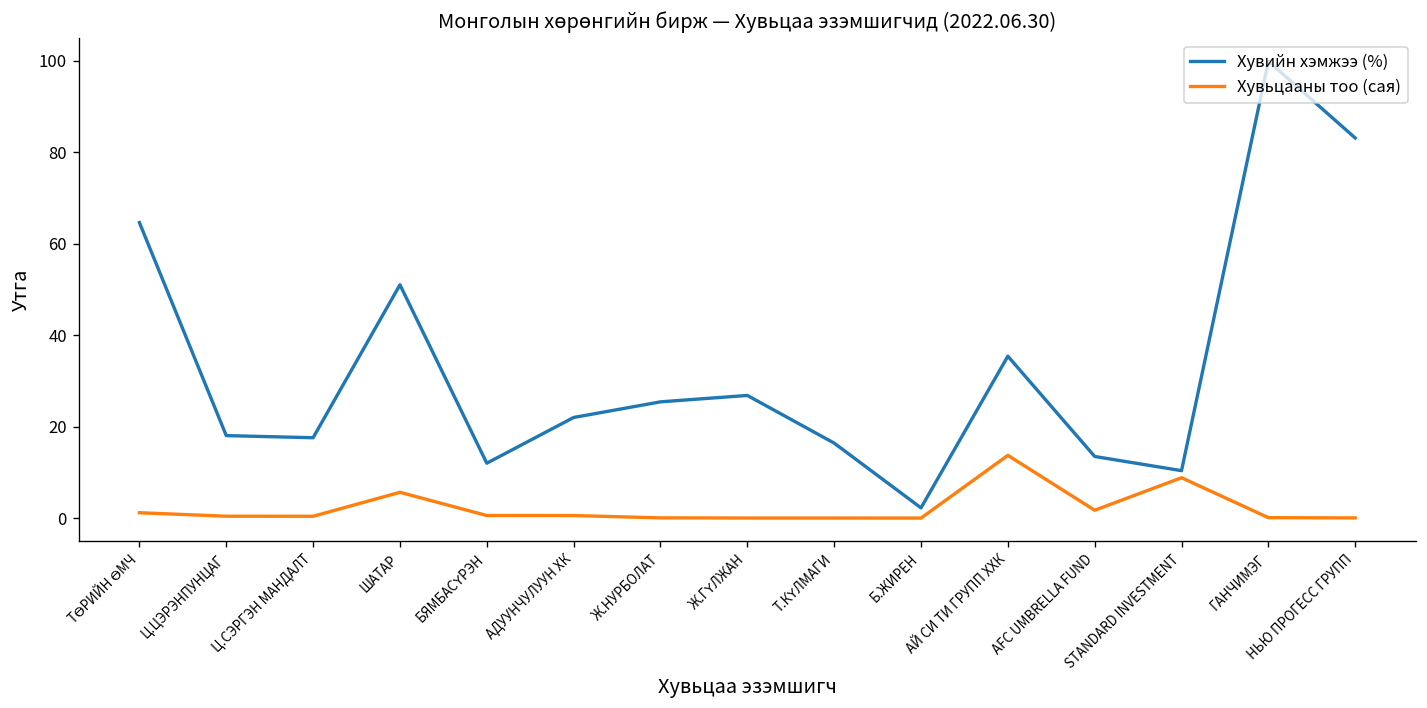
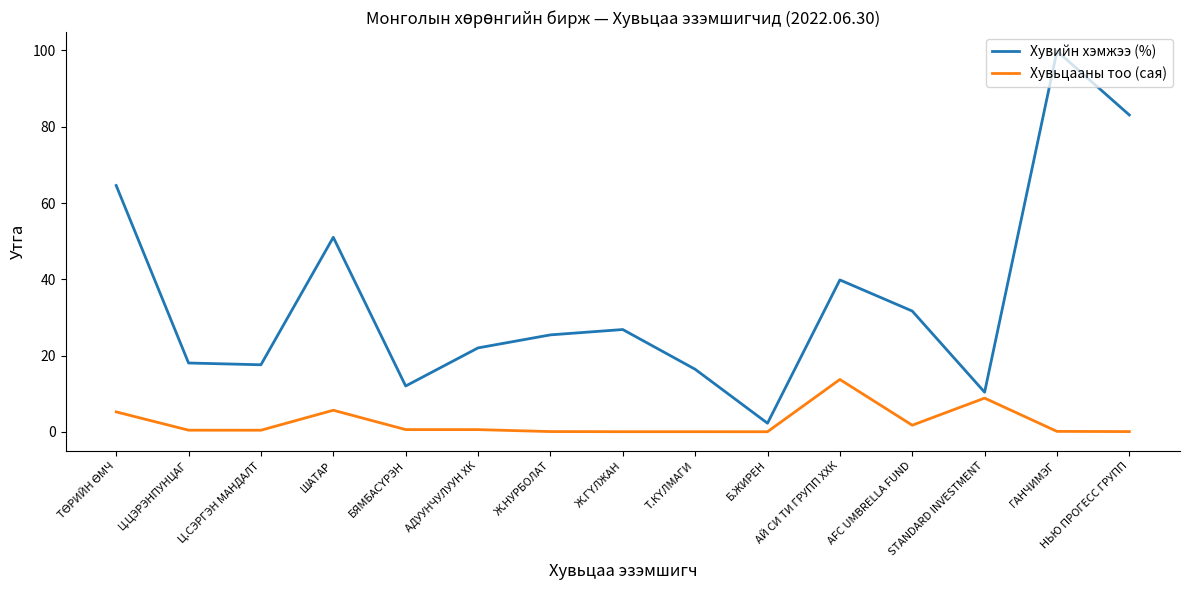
Хувьцааны тоо (сая), ТӨРИЙН ӨМЧ: 1 -> 5
Хувийн хэмжээ (%), АЙ СИ ТИ ГРУПП ХХК: 35 -> 40
Хувийн хэмжээ (%), AFC UMBRELLA FUND: 13 -> 32
